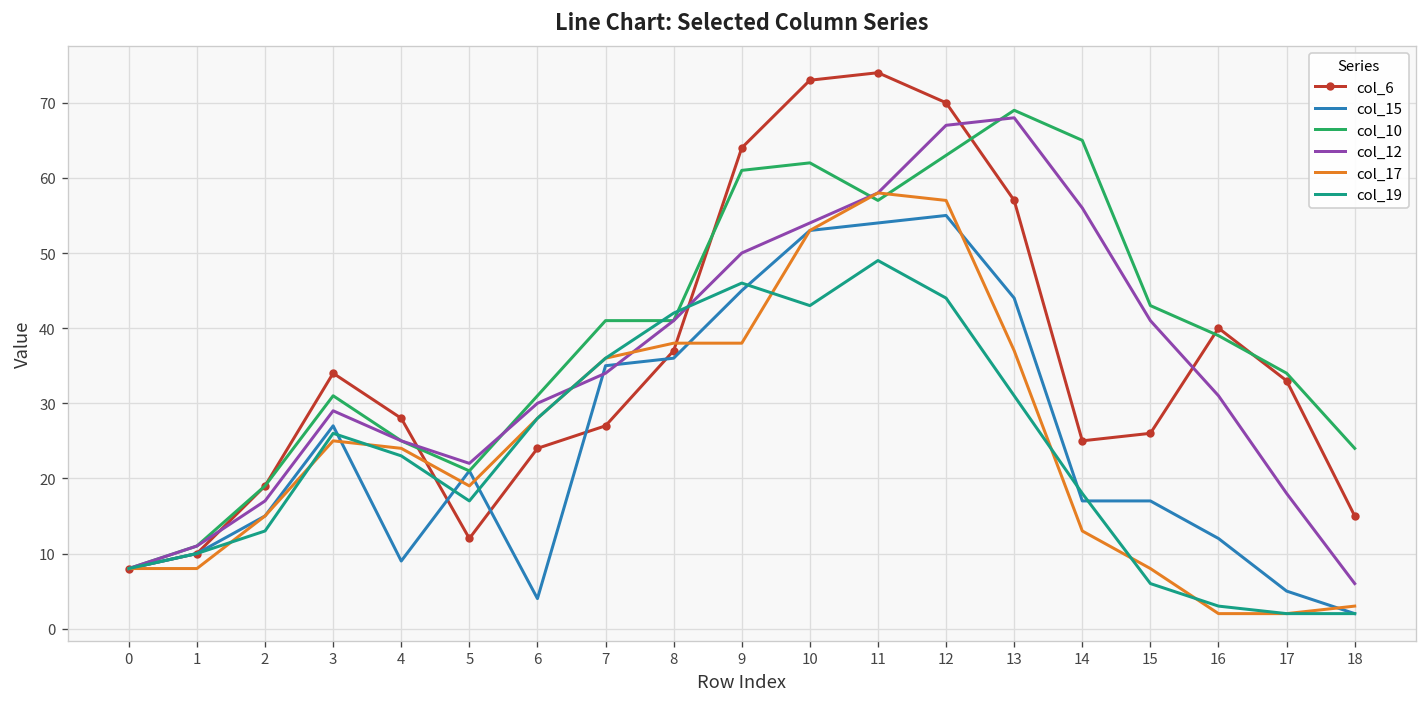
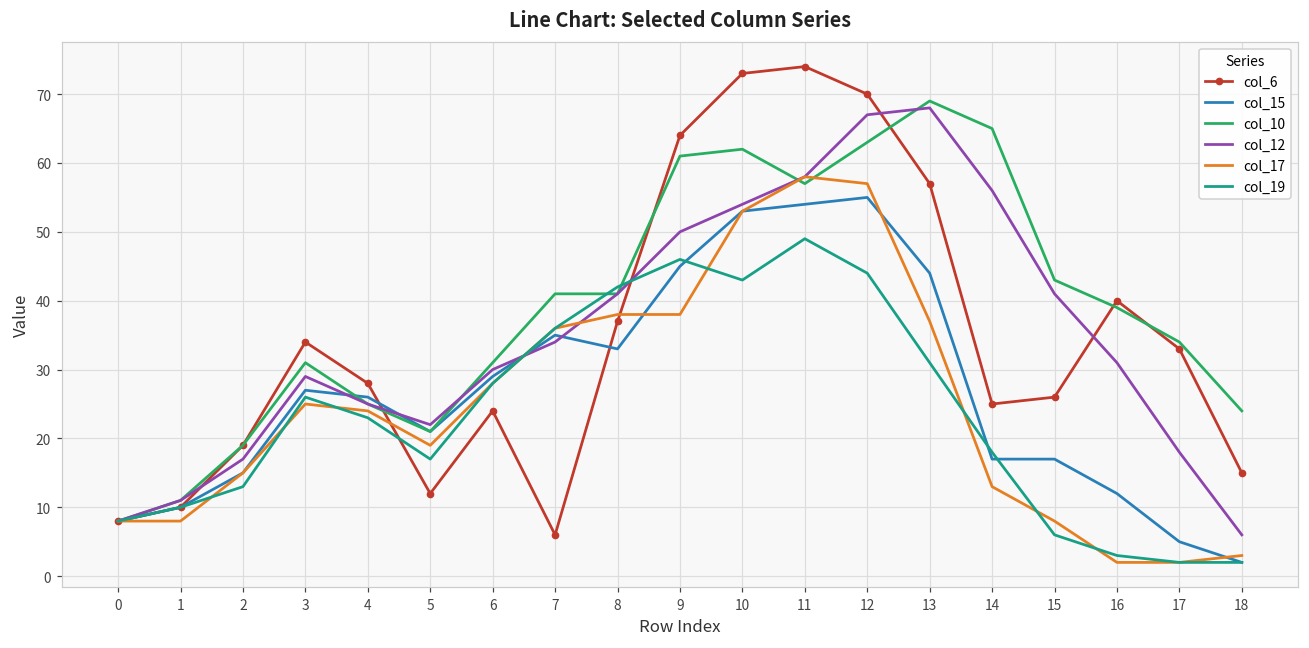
col_15, 4: 9 -> 26
col_15, 6: 4 -> 29
col_6, 7: 27 -> 6
col_15, 8: 36 -> 33
